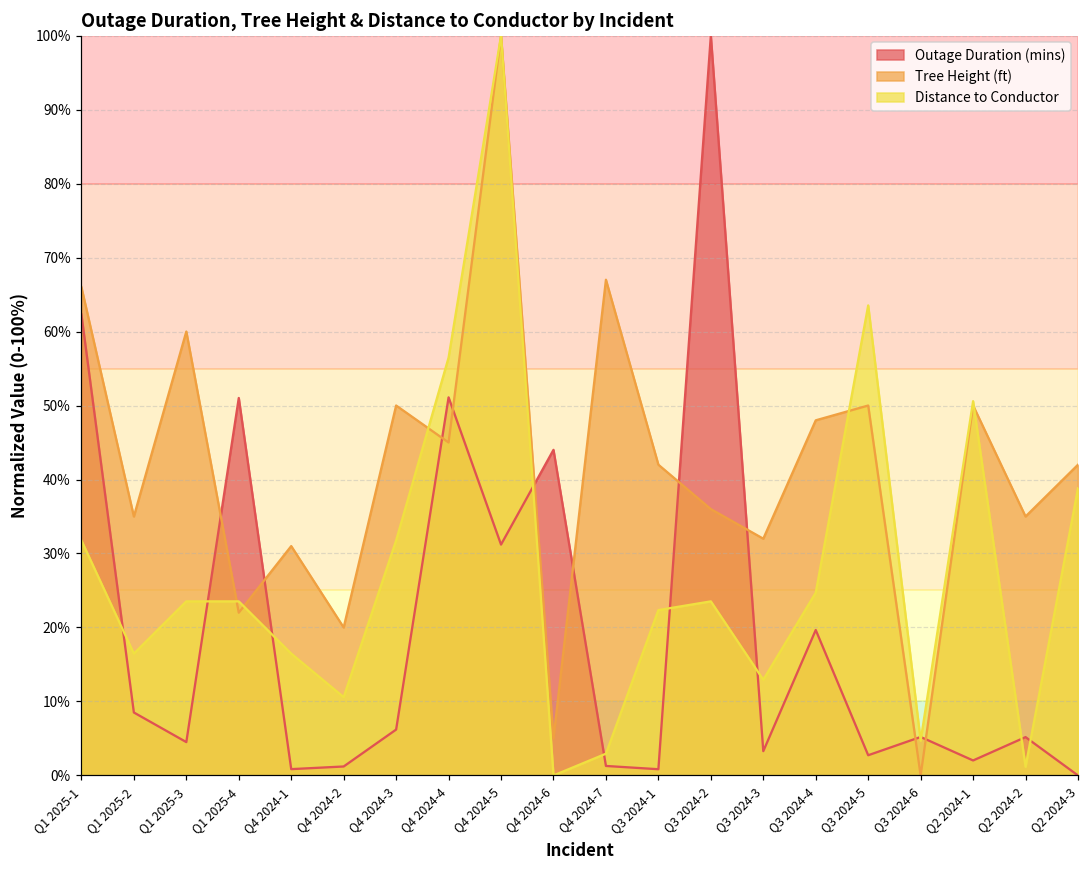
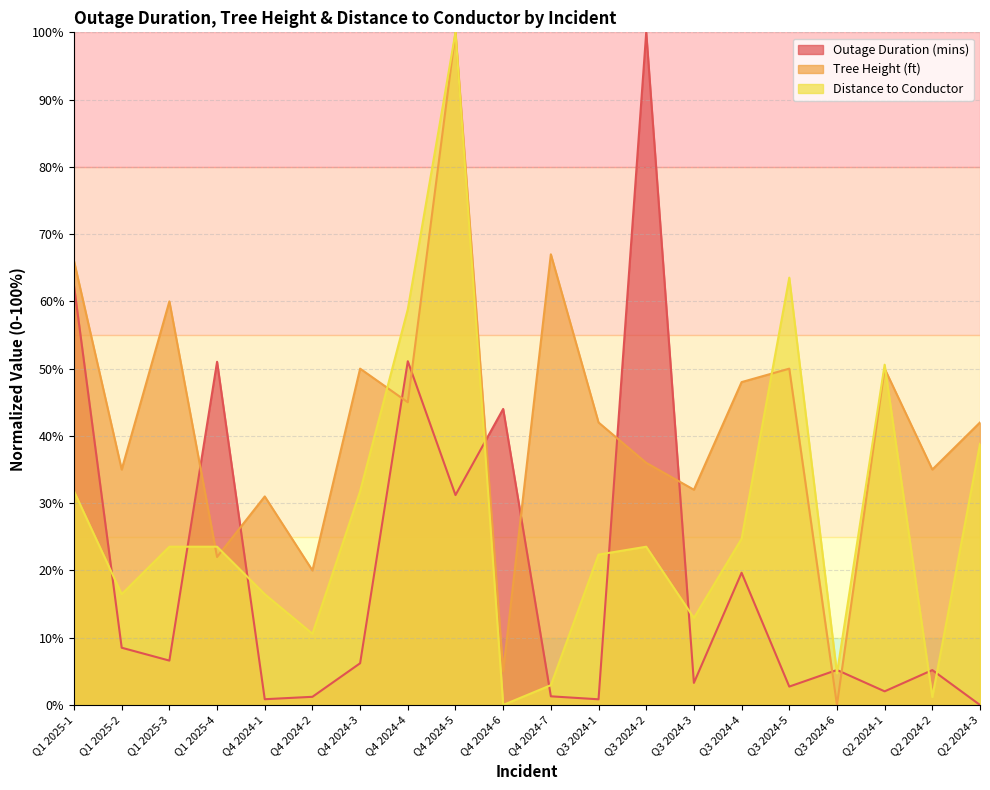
Outage Duration (mins), Q1 2025-3: 5% -> 7%
Distance to Conductor, Q4 2024-4: 56% -> 59%
